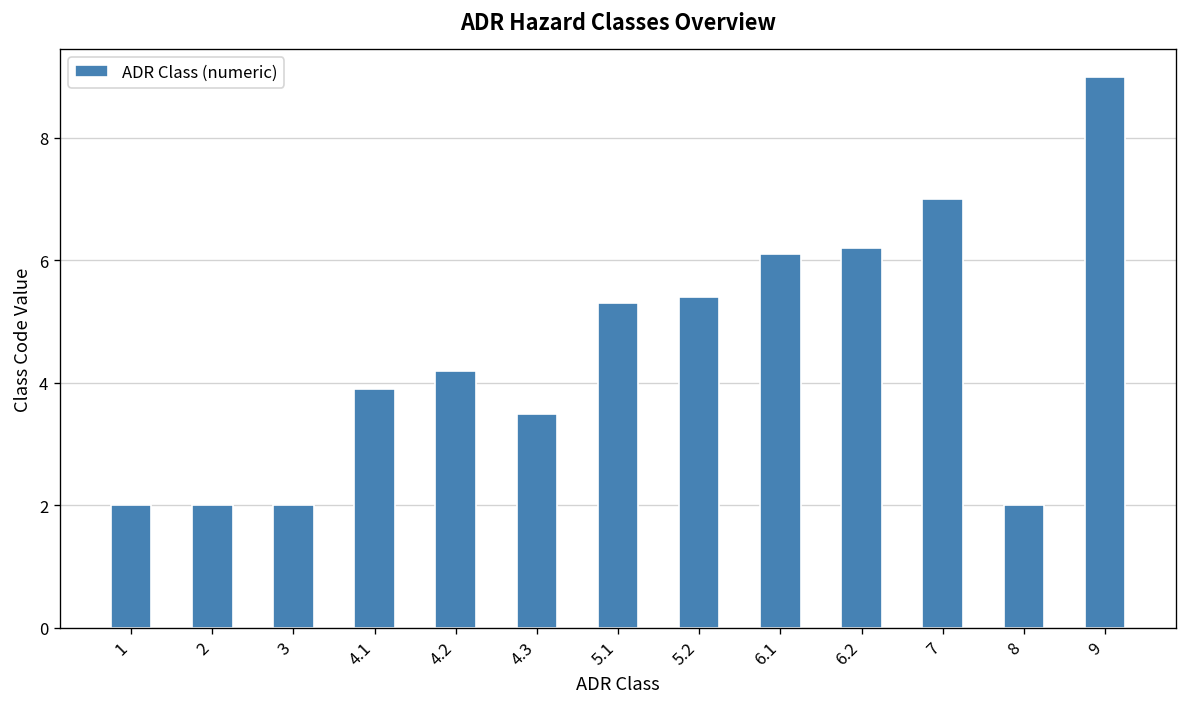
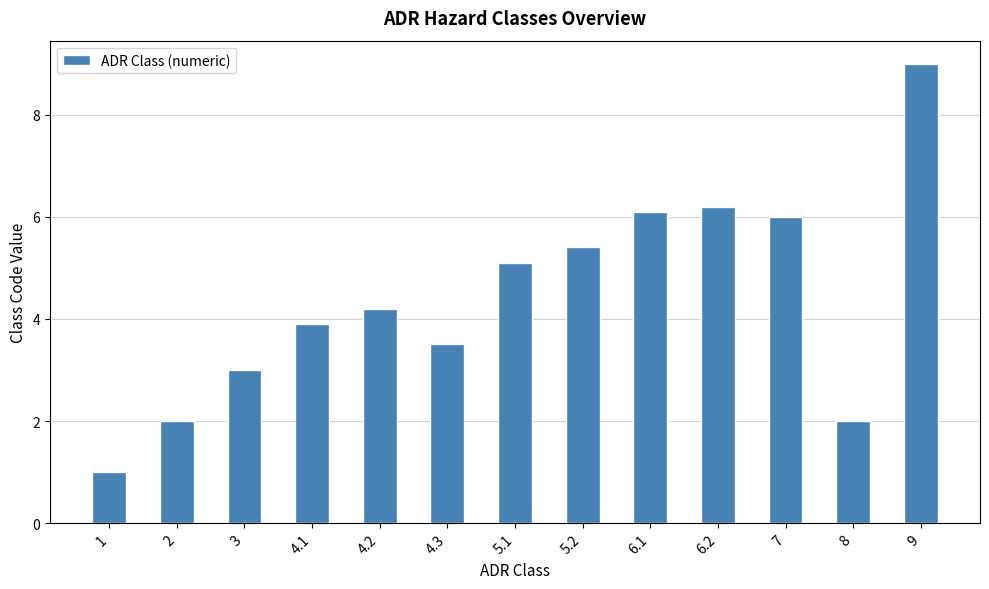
1: 2 -> 1
3: 2 -> 3
5.1: 5.3 -> 5.1
7: 7 -> 6
